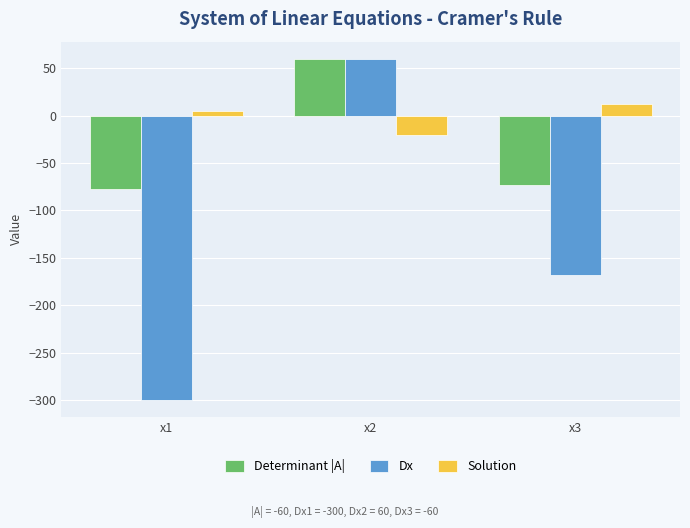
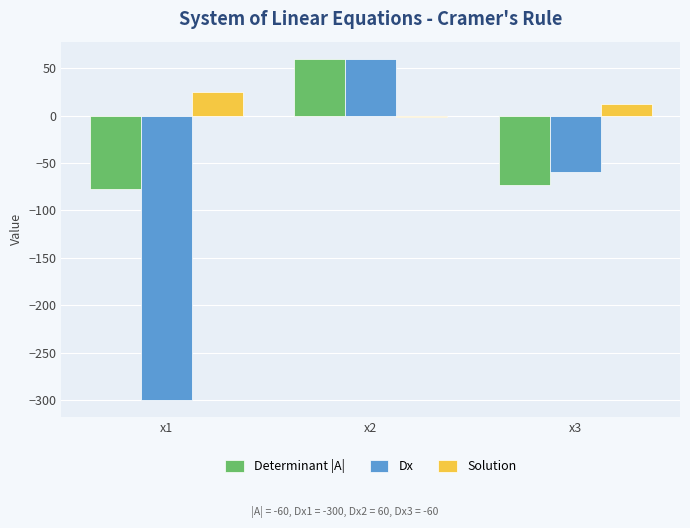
Solution, x1: 10 -> 20
Solution, x2: -20 -> 0
Dx, x3: -170 -> -60
